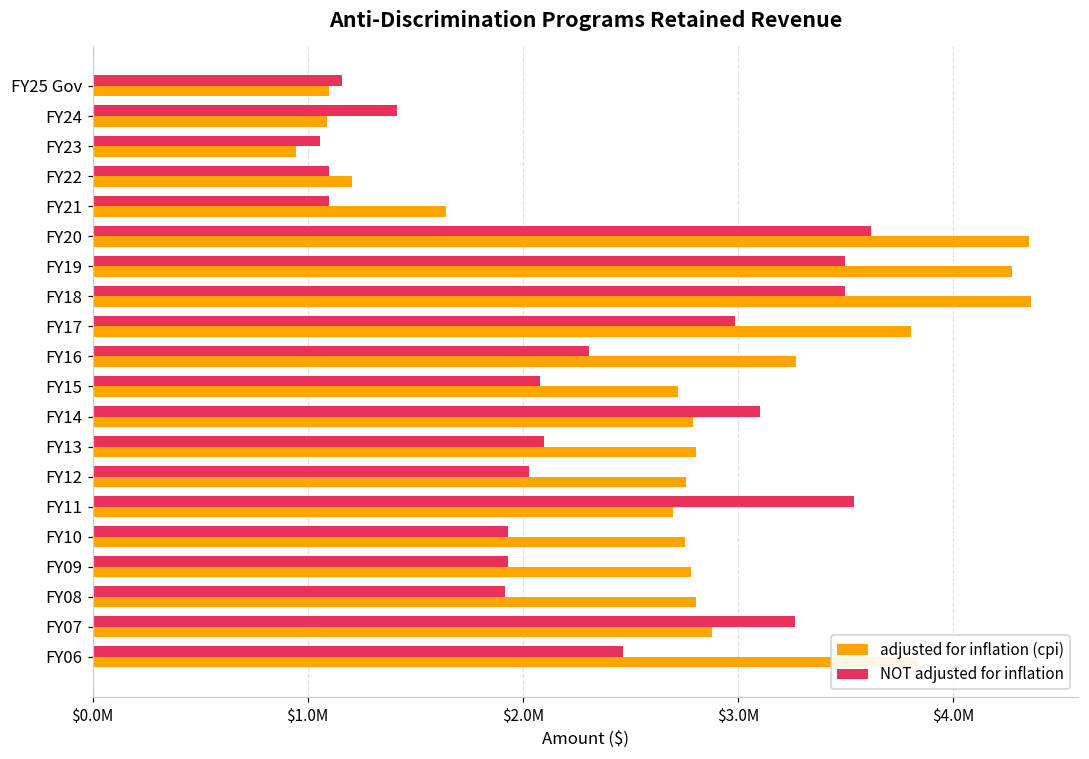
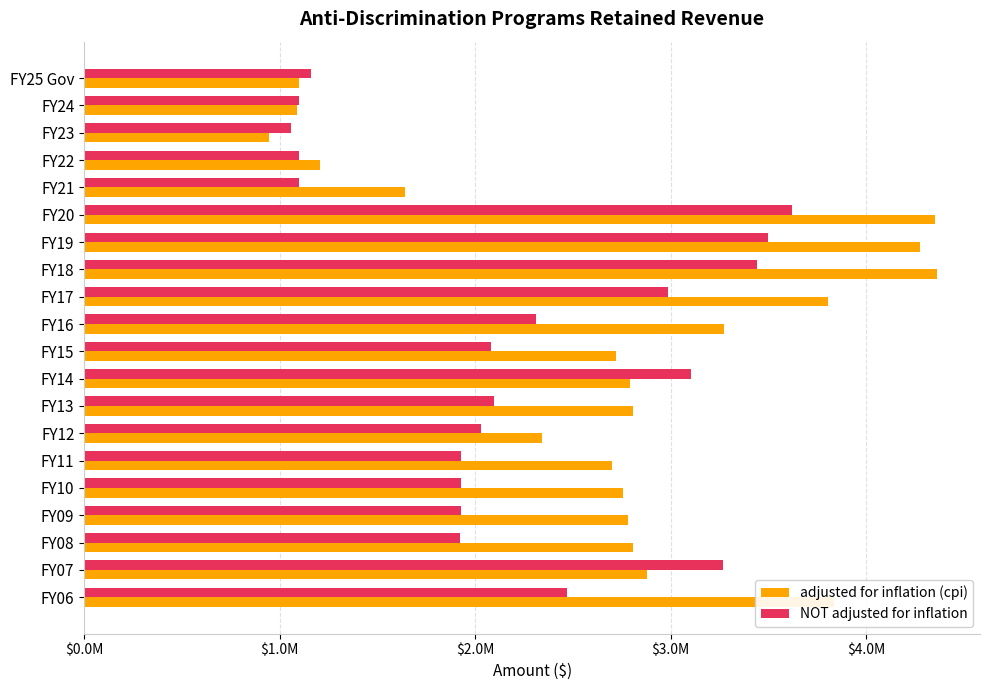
NOT adjusted for inflation, FY24: $1420000 -> $1100000
NOT adjusted for inflation, FY18: $3500000 -> $3440000
adjusted for inflation (cpi), FY12: $2760000 -> $2340000
NOT adjusted for inflation, FY11: $3540000 -> $1930000
